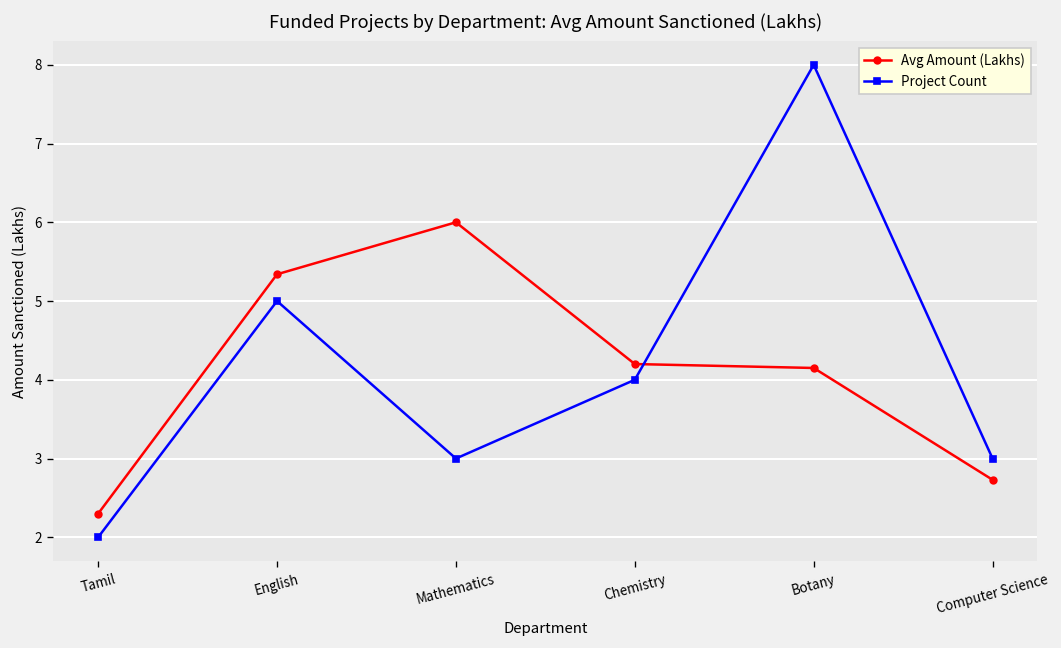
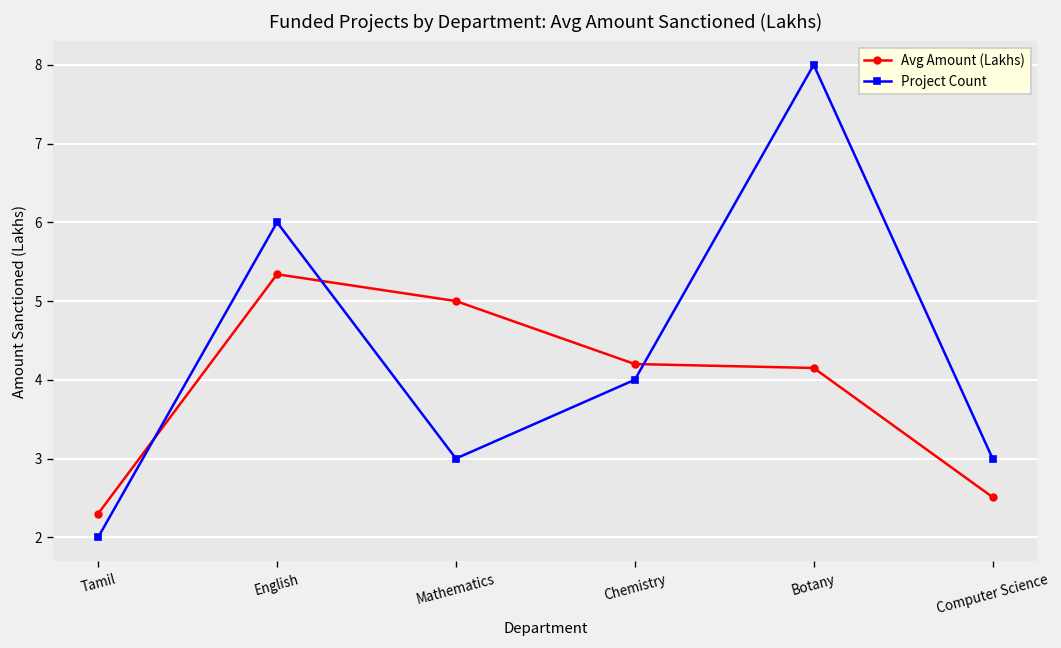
Project Count, English: 5 -> 6
Avg Amount (Lakhs), Mathematics: 6 -> 5
Avg Amount (Lakhs), Computer Science: 2.7 -> 2.5
